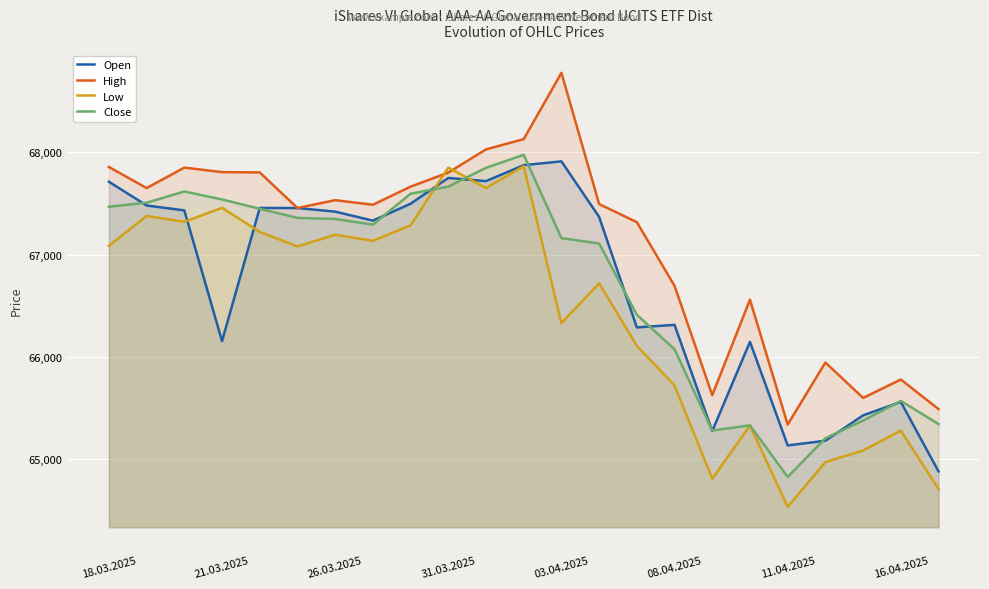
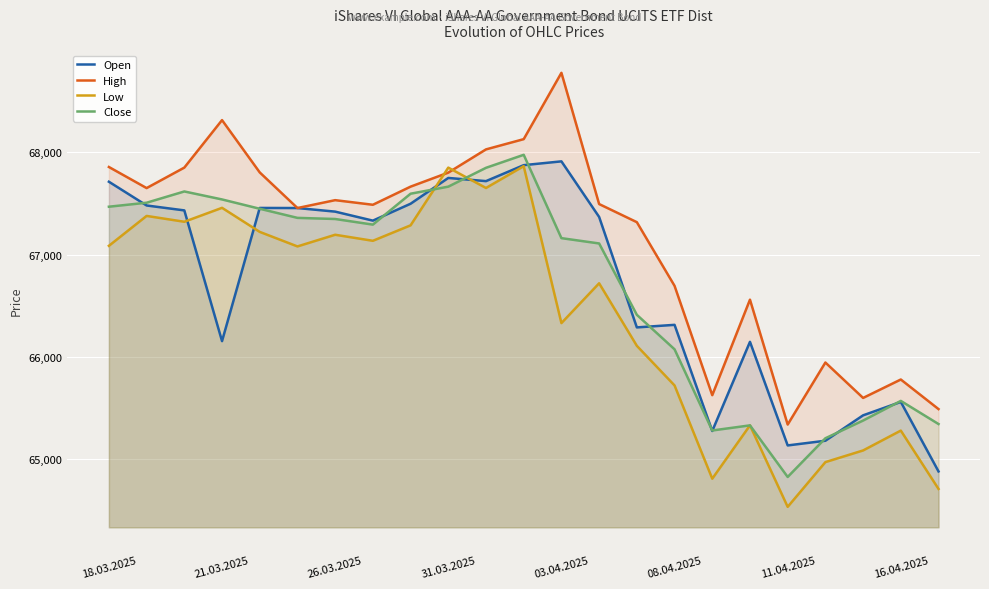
High, 21.03.2025: 67,810 -> 68,310
